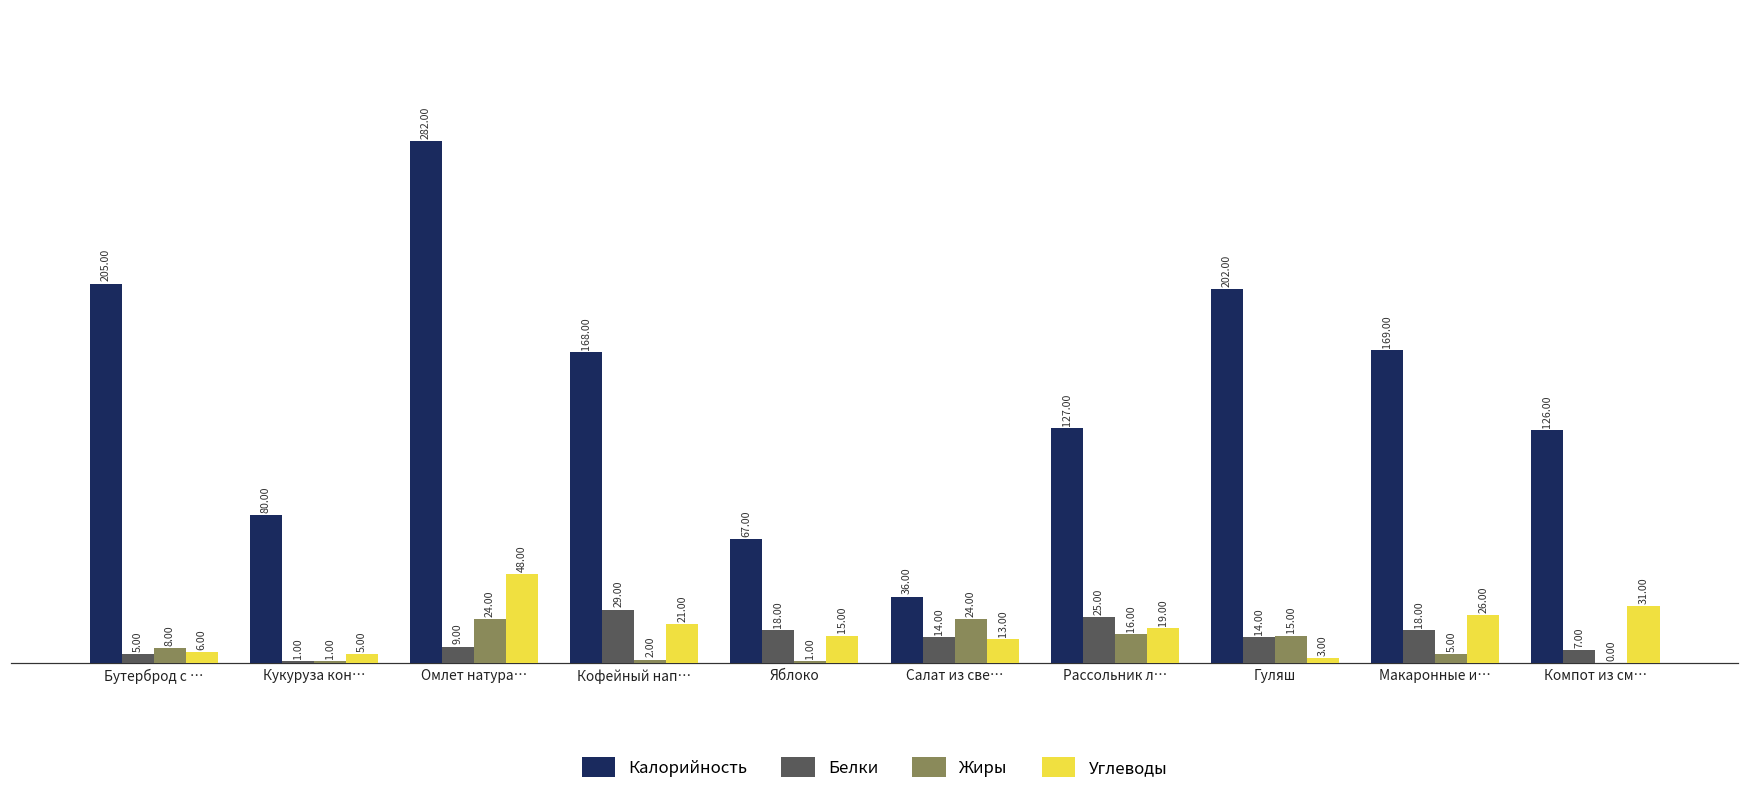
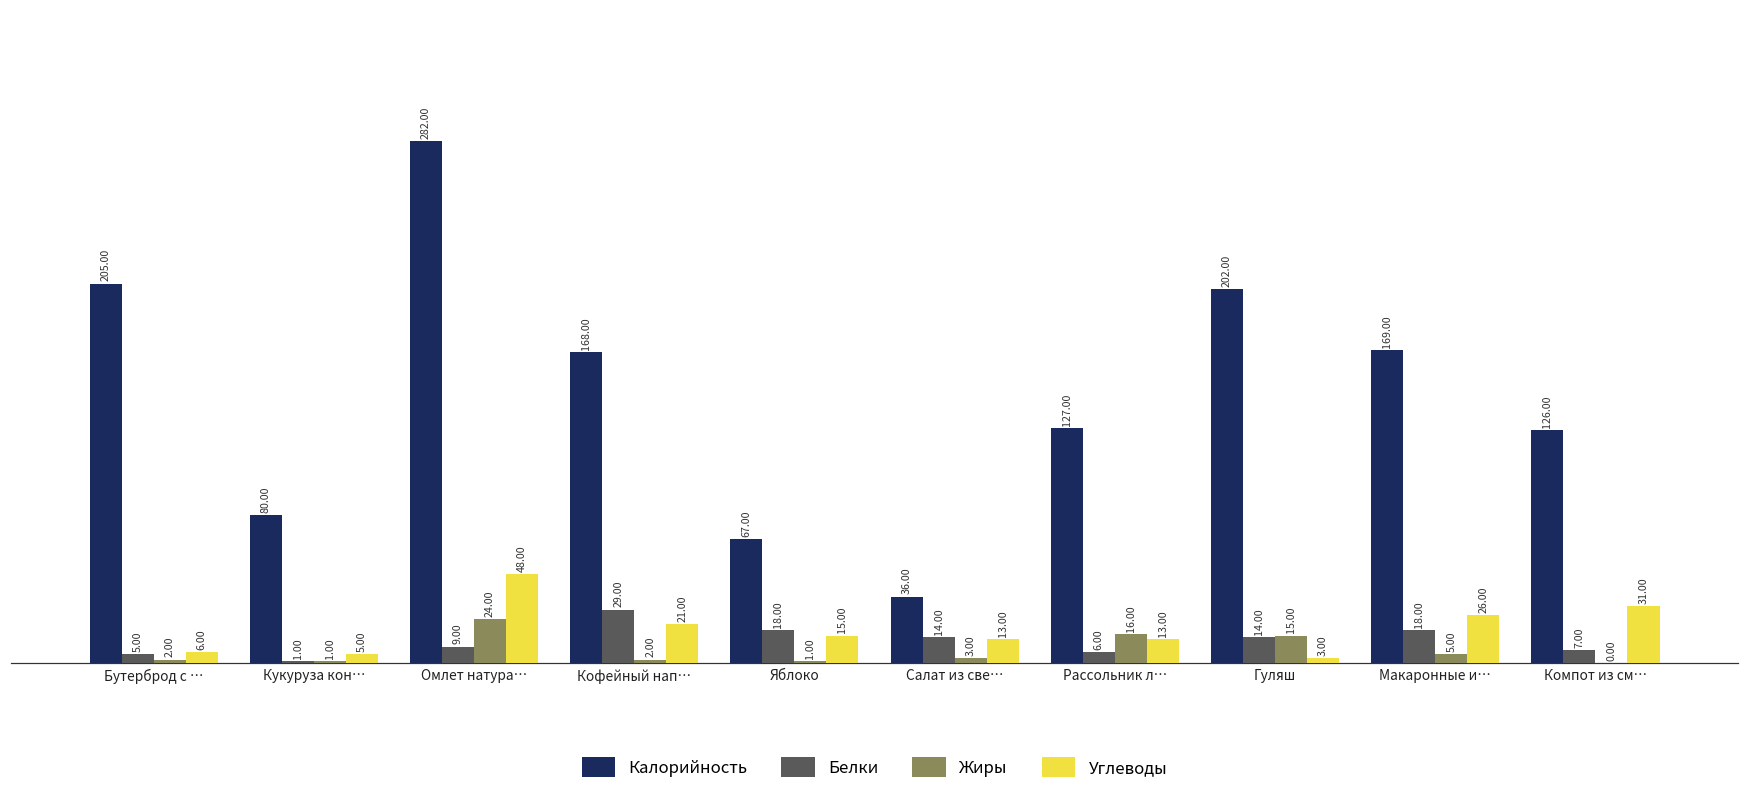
Жиры, Бутерброд с …: 8.00 -> 2.00
Жиры, Салат из све…: 24.00 -> 3.00
Белки, Рассольник л…: 25.00 -> 6.00
Углеводы, Рассольник л…: 19.00 -> 13.00
